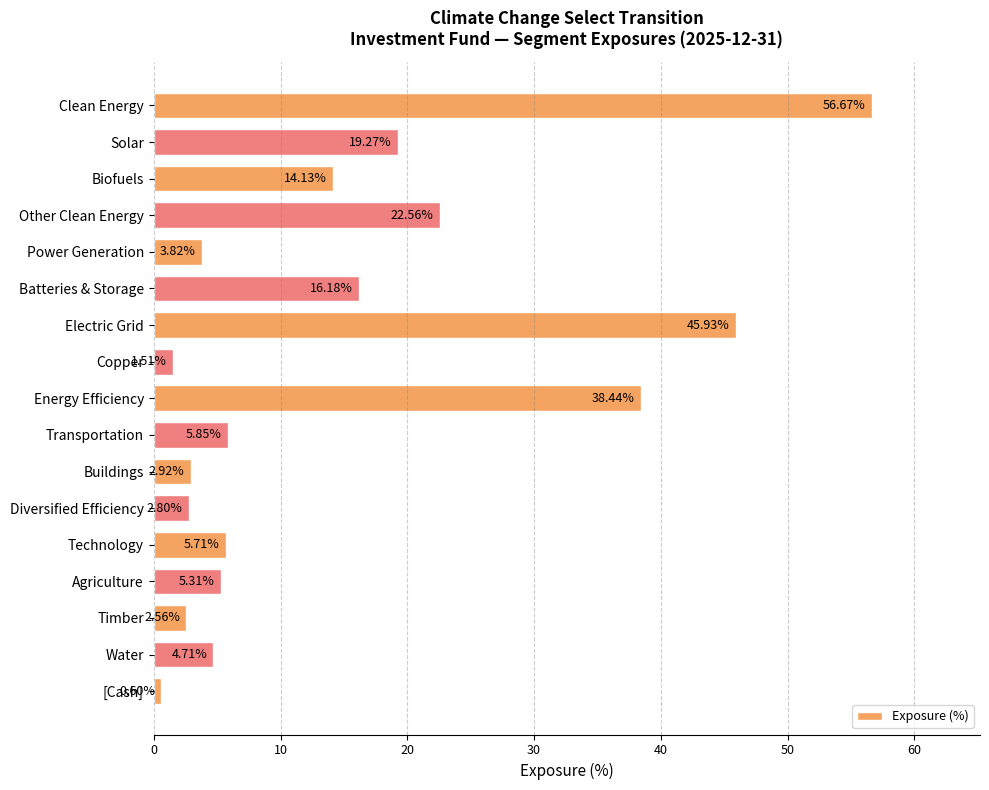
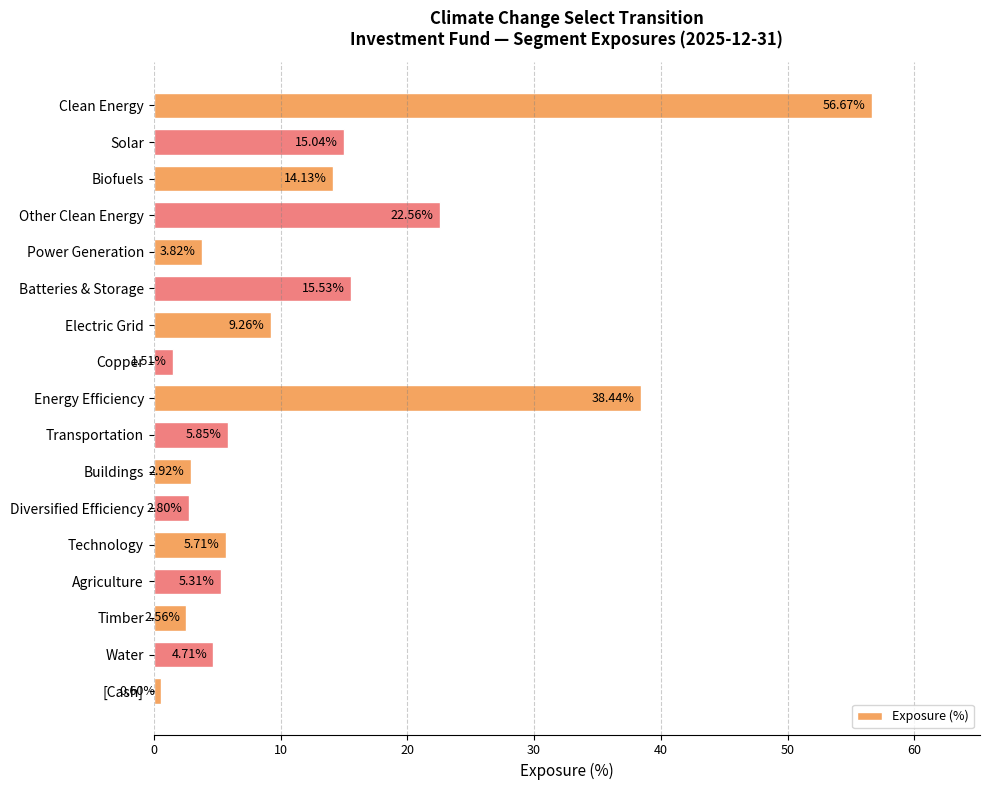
Solar: 19.27% -> 15.04%
Batteries & Storage: 16.18% -> 15.53%
Electric Grid: 45.93% -> 9.26%
